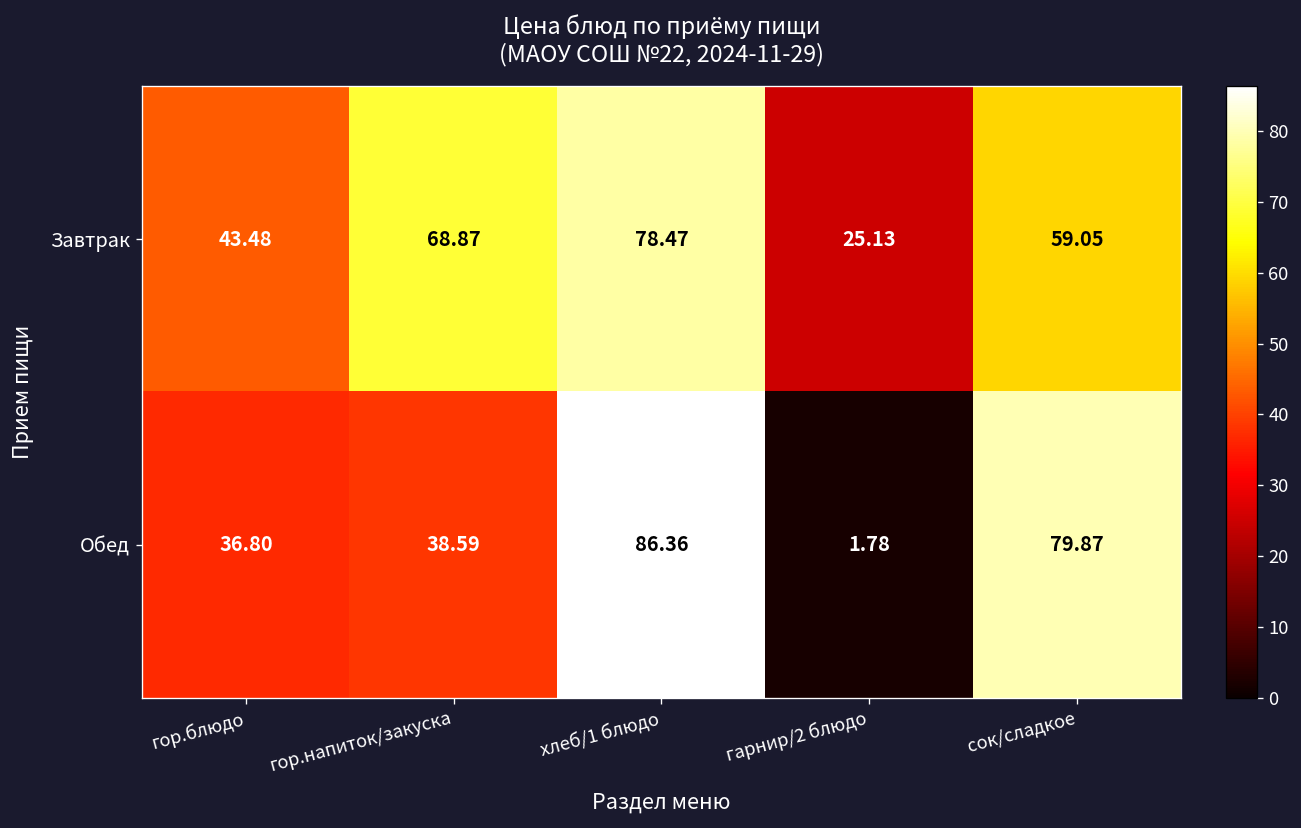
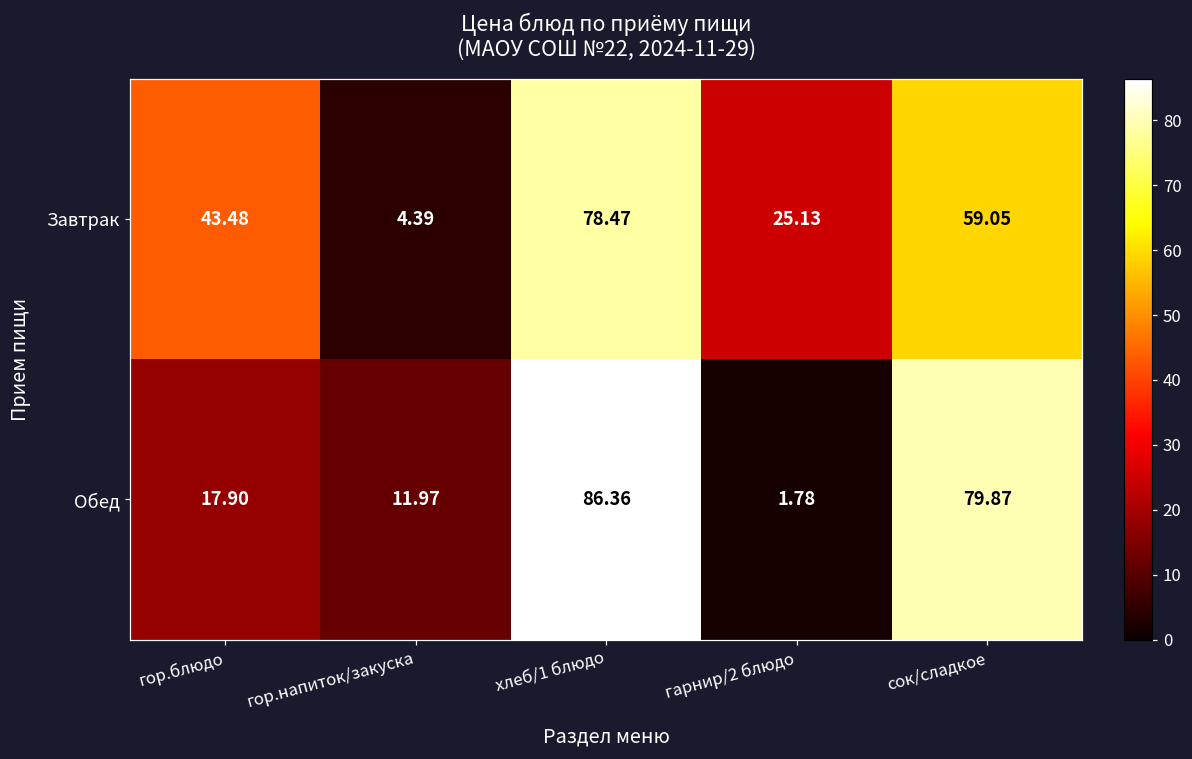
Завтрак, гор.напиток/закуска: 68.87 -> 4.39
Обед, гор.блюдо: 36.80 -> 17.90
Обед, гор.напиток/закуска: 38.59 -> 11.97
